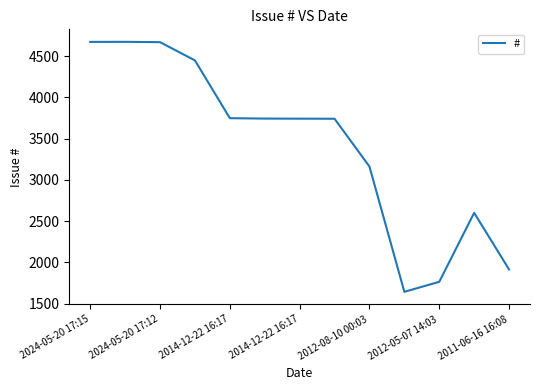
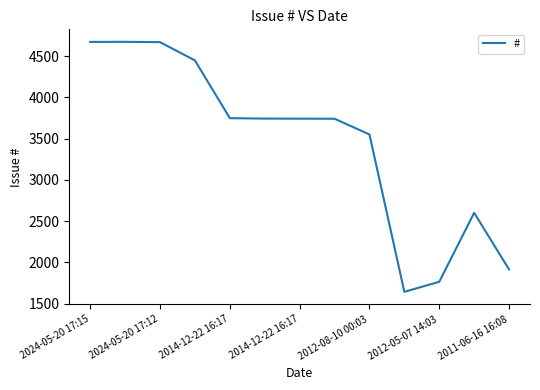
2012-08-10 00:03: 3200 -> 3600
